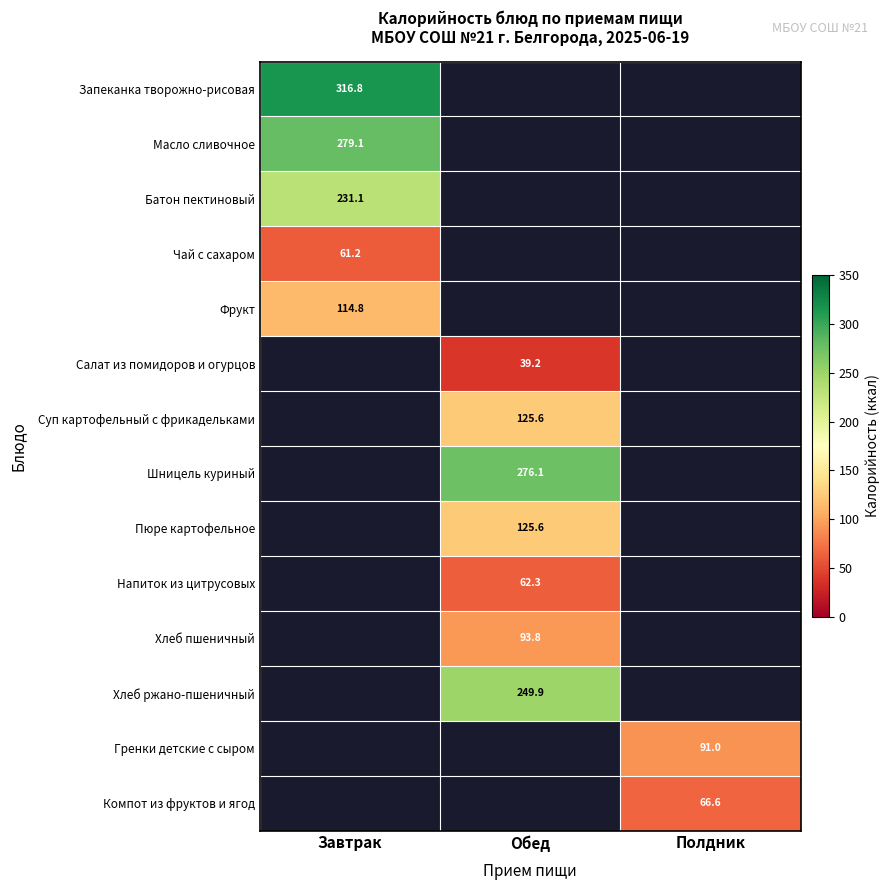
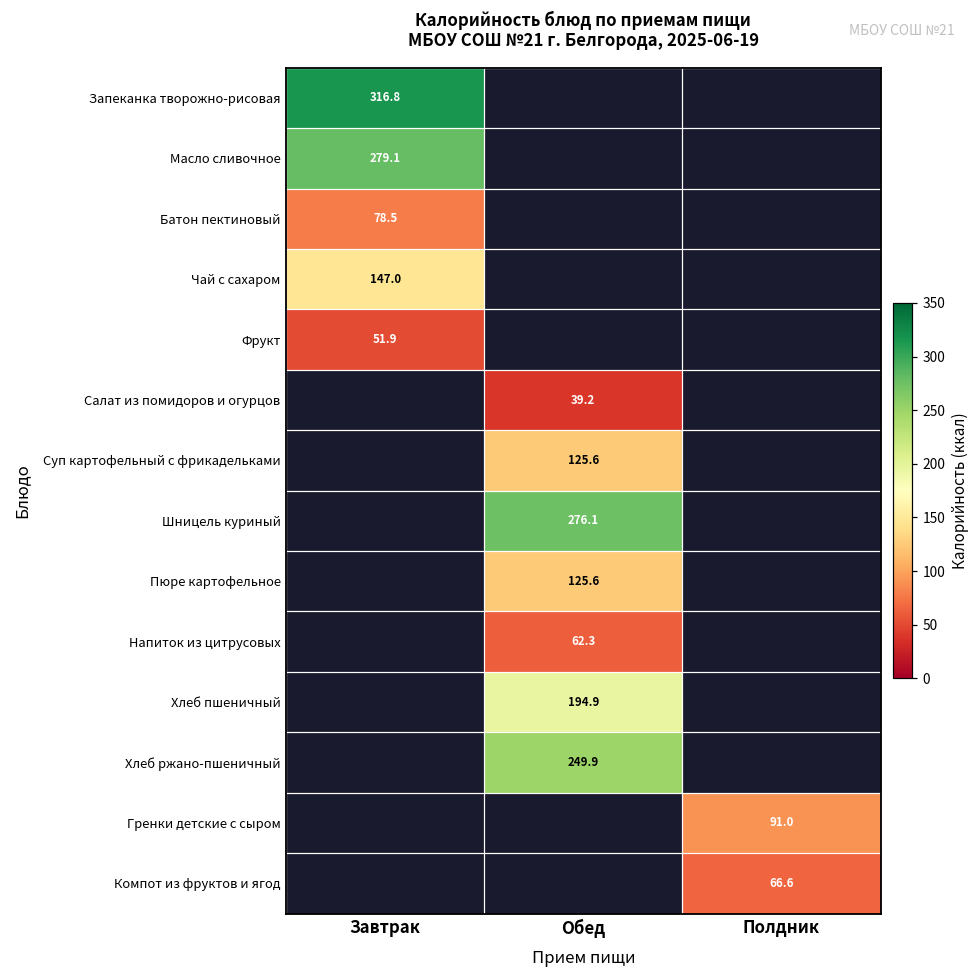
Батон пектиновый, Завтрак: 231.1 -> 78.5
Чай с сахаром, Завтрак: 61.2 -> 147.0
Фрукт, Завтрак: 114.8 -> 51.9
Хлеб пшеничный, Обед: 93.8 -> 194.9
